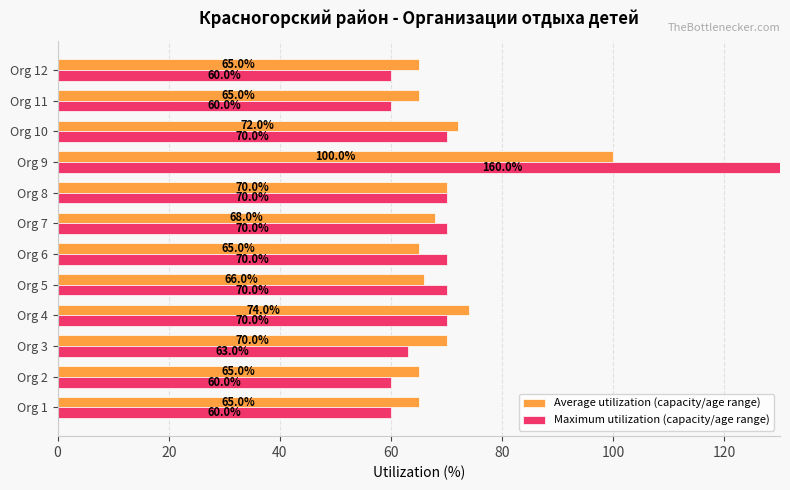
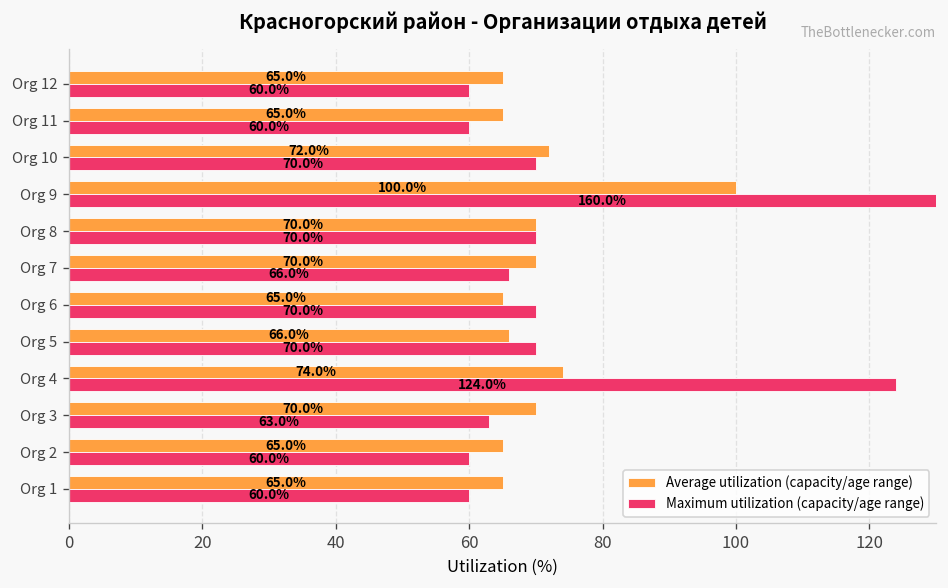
Average utilization (capacity/age range), Org 7: 68.0% -> 70.0%
Maximum utilization (capacity/age range), Org 7: 70.0% -> 66.0%
Maximum utilization (capacity/age range), Org 4: 70.0% -> 124.0%
